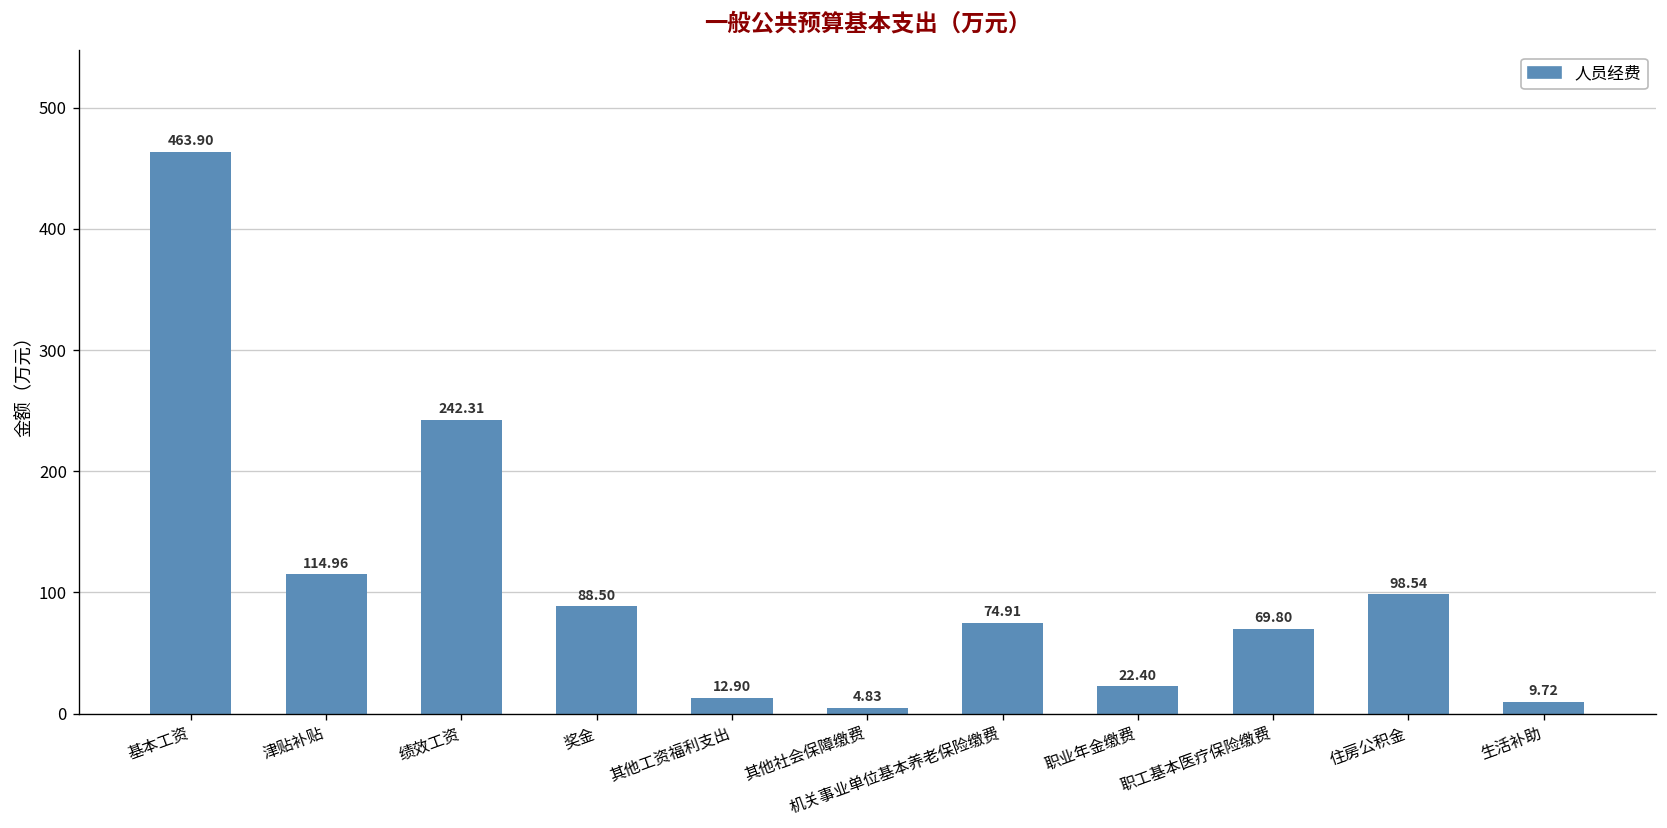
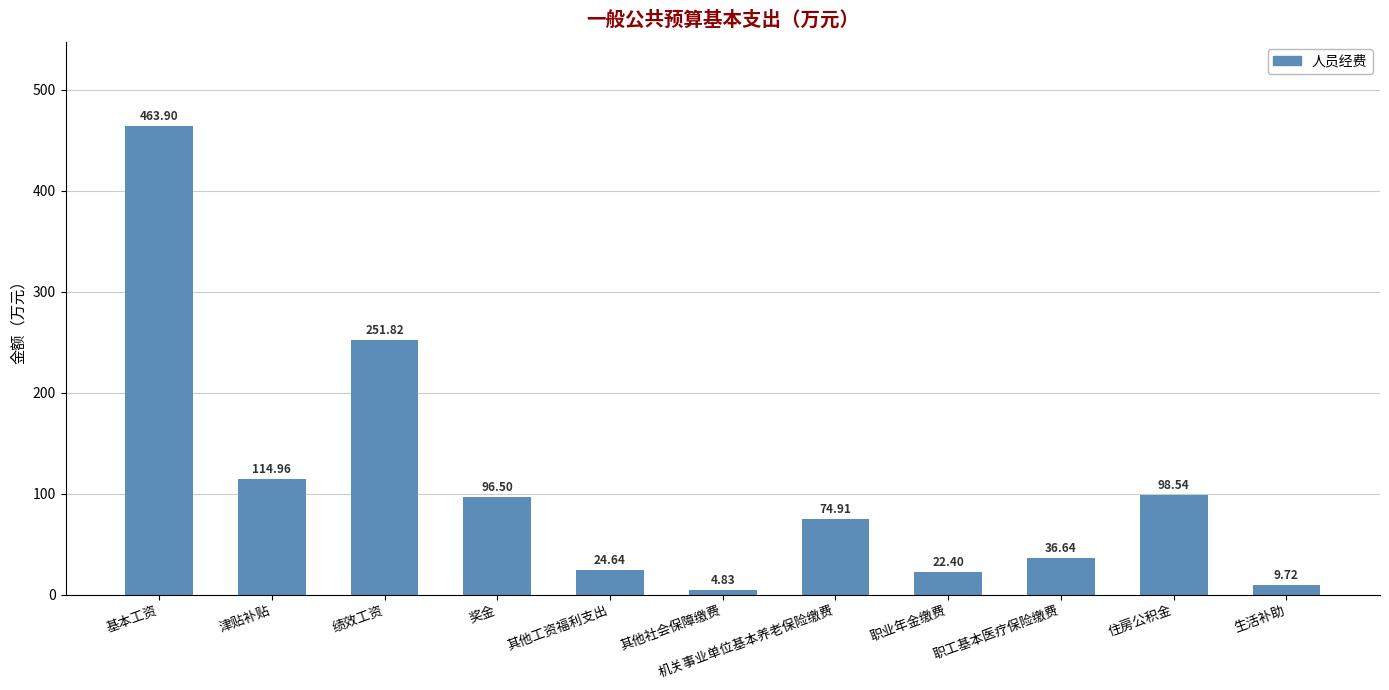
绩效工资: 242.31 -> 251.82
奖金: 88.50 -> 96.50
其他工资福利支出: 12.90 -> 24.64
职工基本医疗保险缴费: 69.80 -> 36.64
